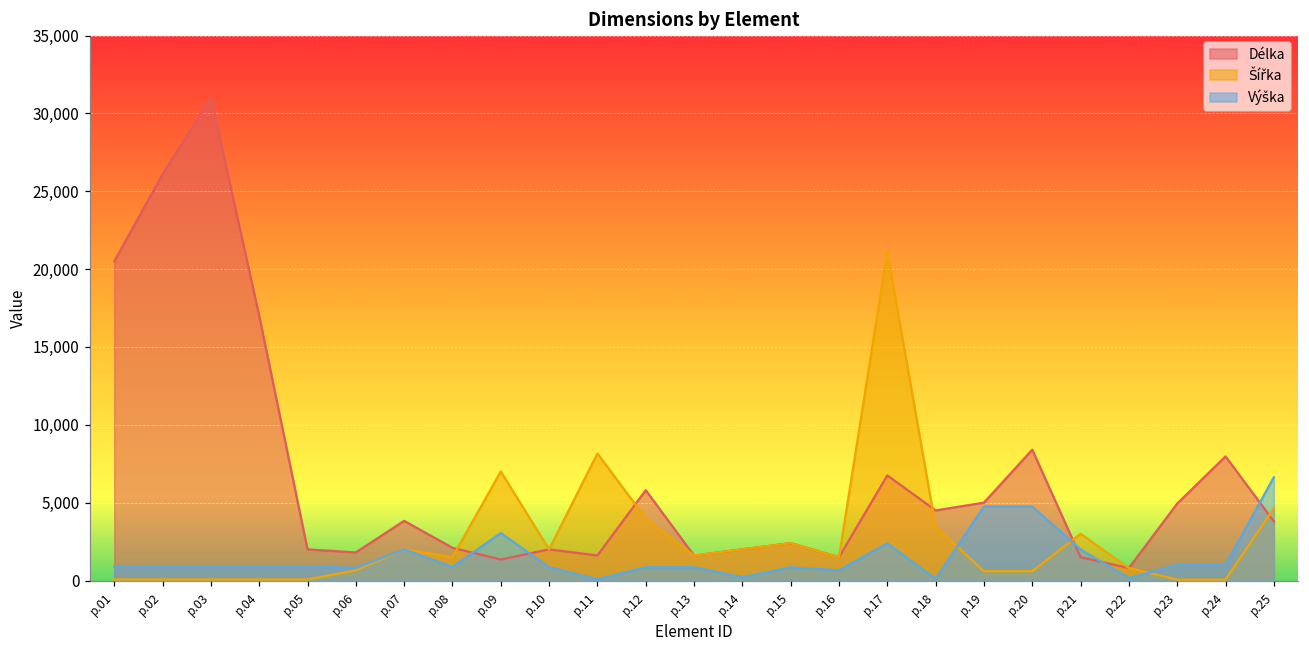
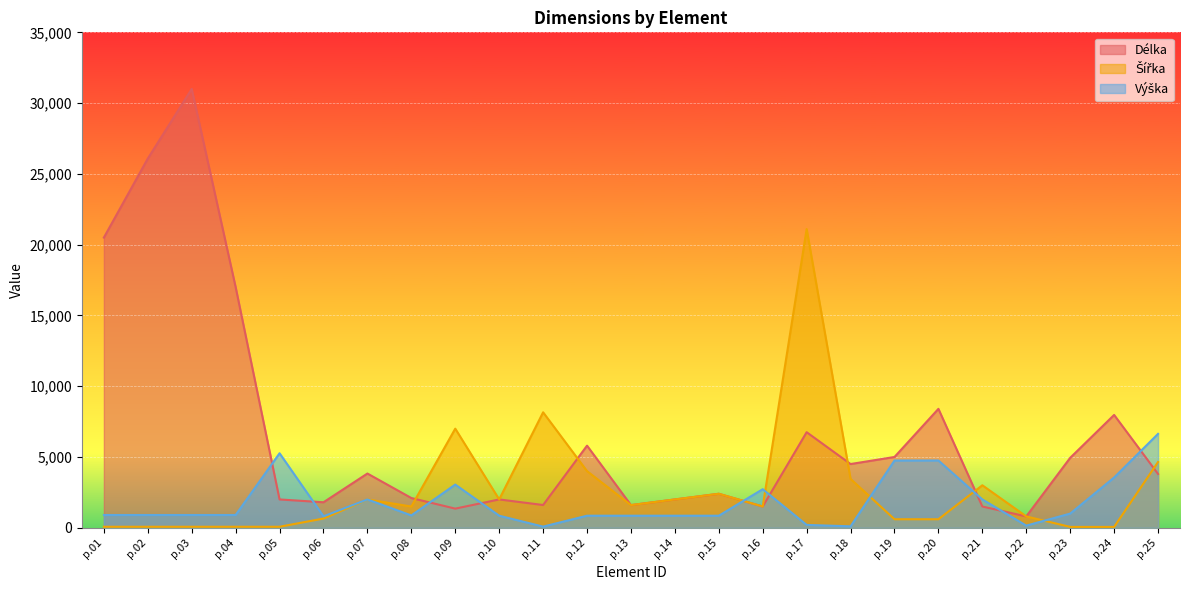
Výška, p.05: 900 -> 5,300
Výška, p.14: 200 -> 900
Výška, p.16: 700 -> 2,700
Výška, p.17: 2,400 -> 200
Výška, p.24: 1,000 -> 3,500
